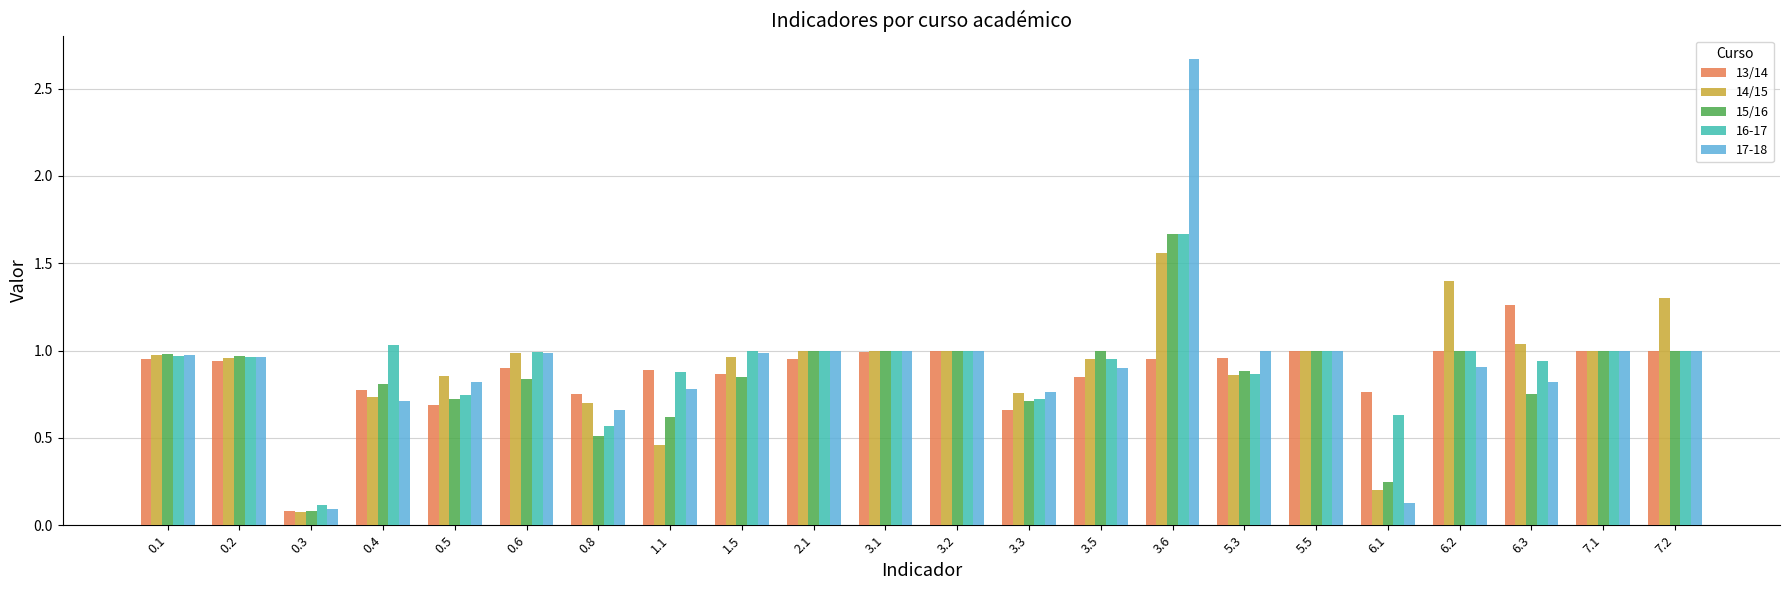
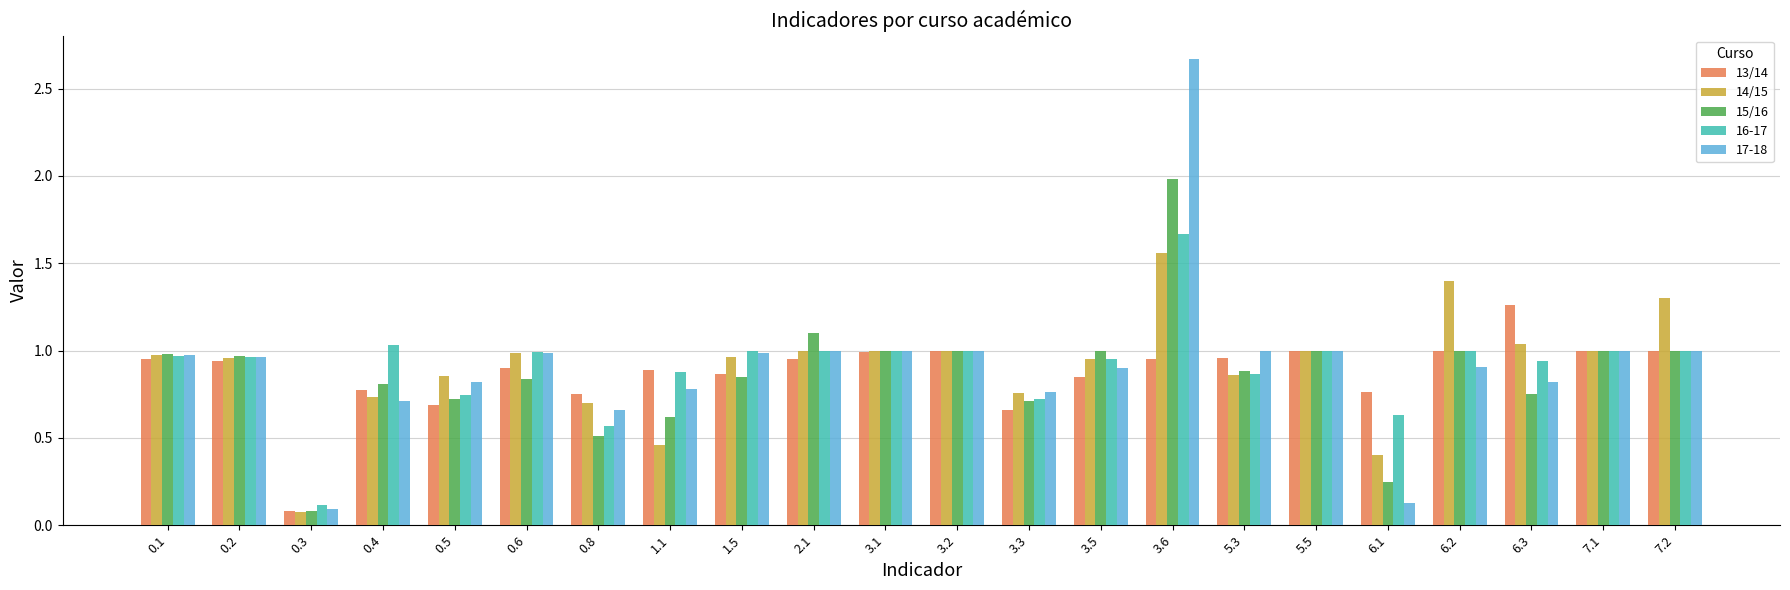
15/16, 2.1: 1.0 -> 1.1
15/16, 3.6: 1.67 -> 1.98
14/15, 6.1: 0.2 -> 0.4
